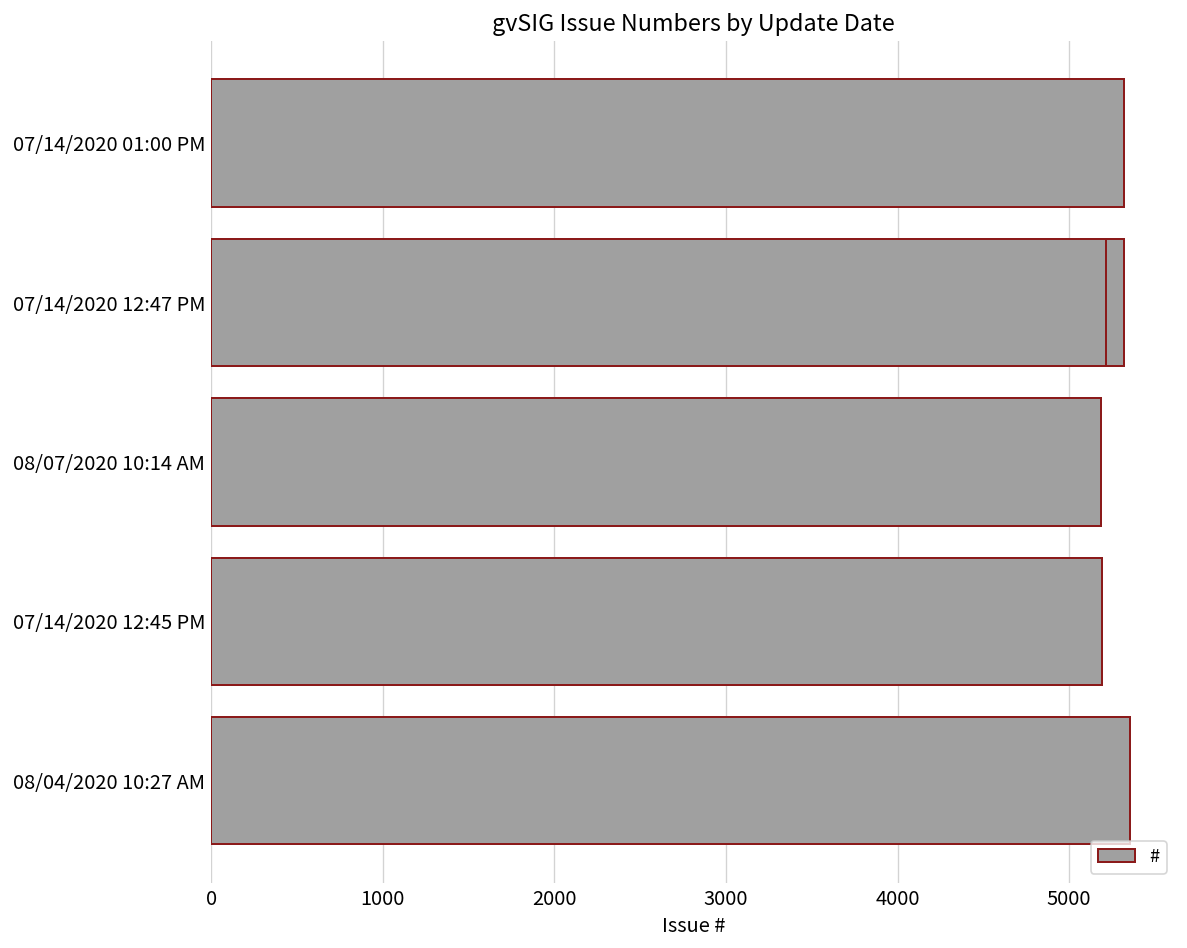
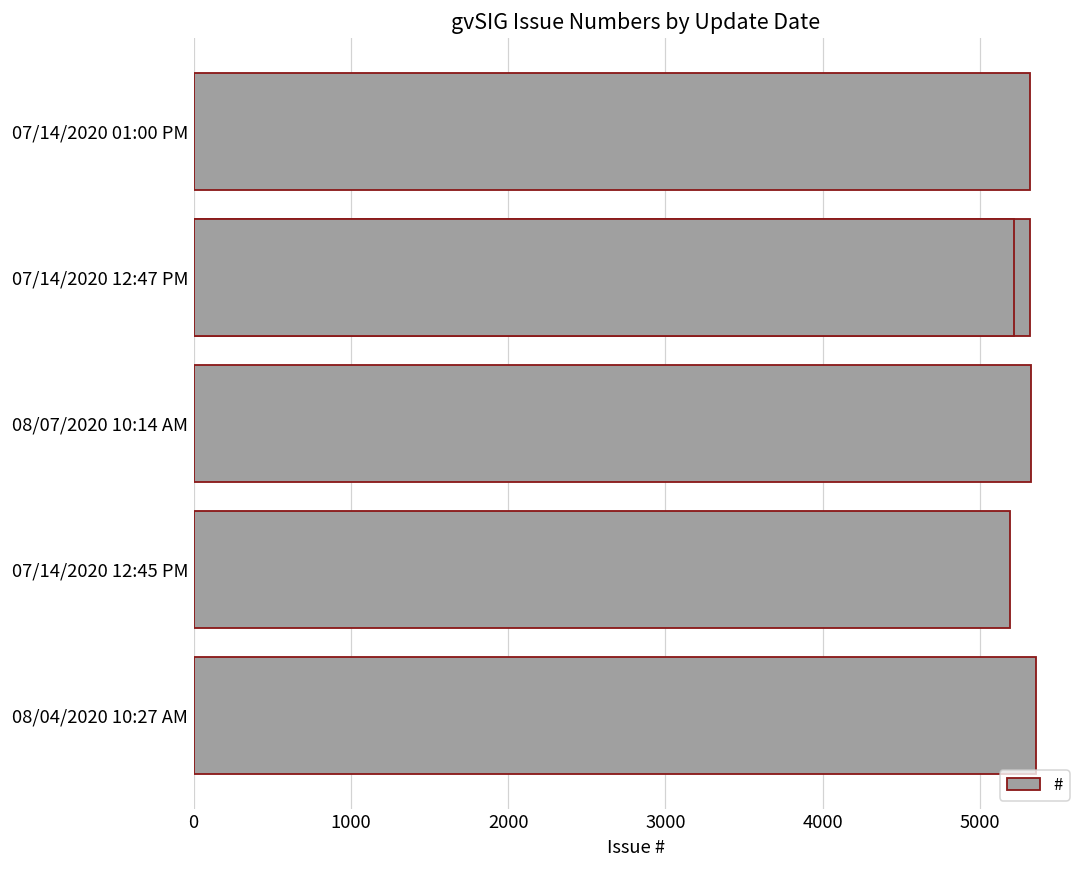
08/07/2020 10:14 AM: 5190 -> 5320
